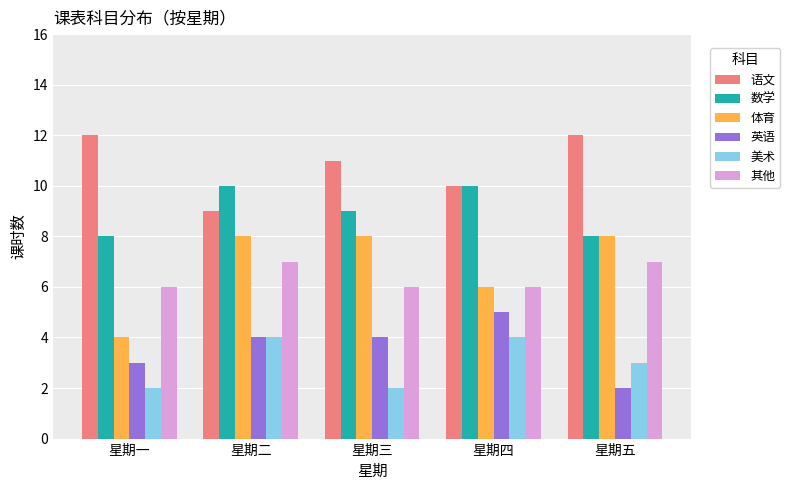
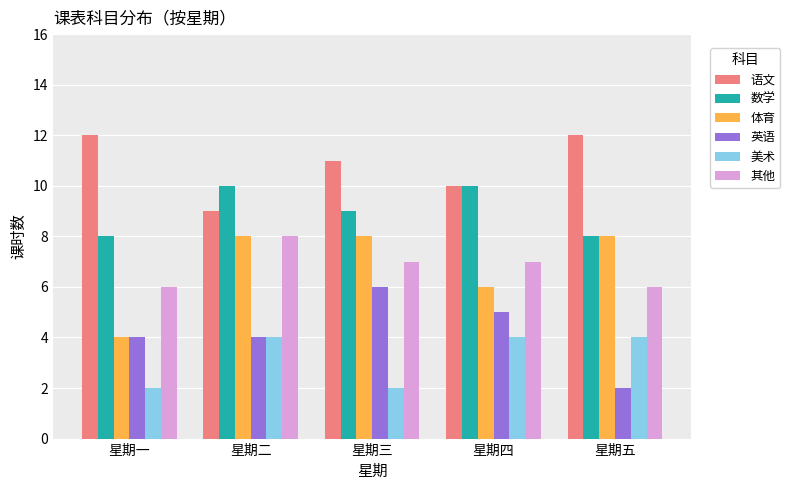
英语, 星期一: 3 -> 4
其他, 星期二: 7 -> 8
英语, 星期三: 4 -> 6
其他, 星期三: 6 -> 7
其他, 星期四: 6 -> 7
美术, 星期五: 3 -> 4
其他, 星期五: 7 -> 6
